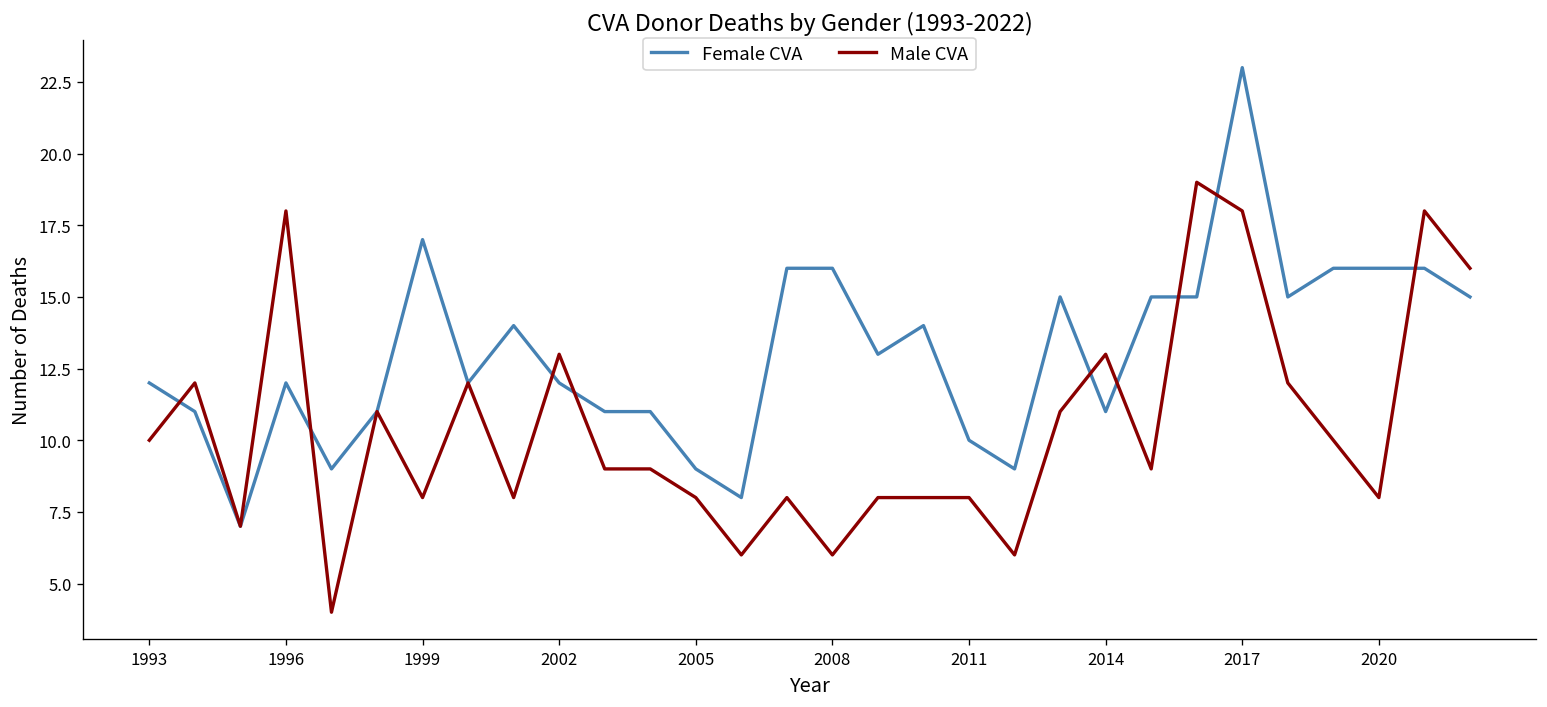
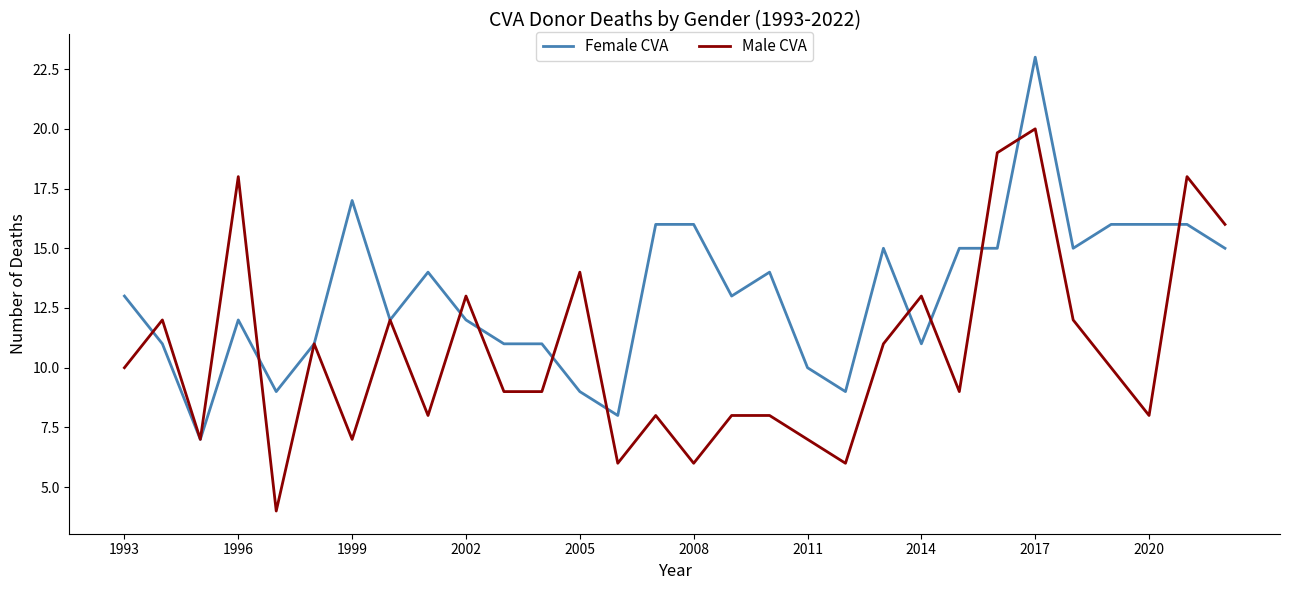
Female CVA, 1993: 12 -> 13
Male CVA, 1999: 8 -> 7
Male CVA, 2005: 8 -> 14
Male CVA, 2011: 8 -> 7
Male CVA, 2017: 18 -> 20
